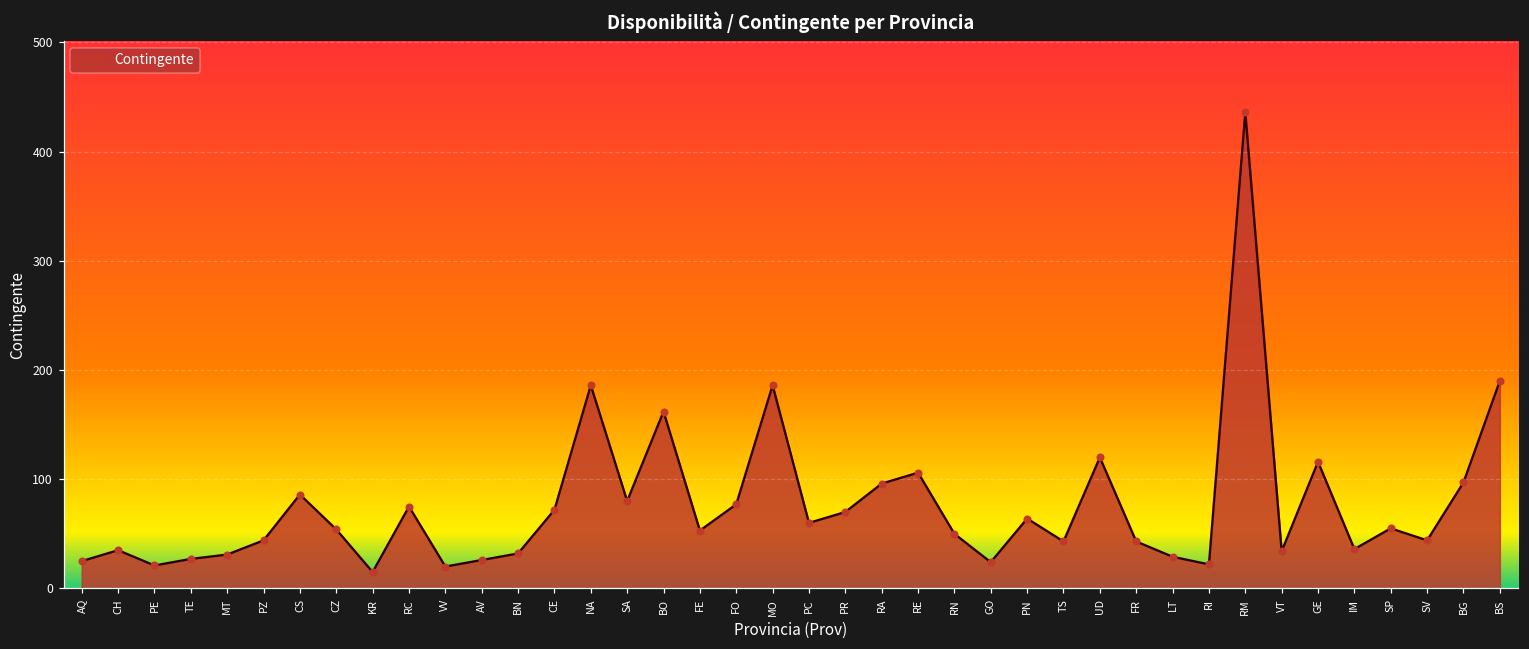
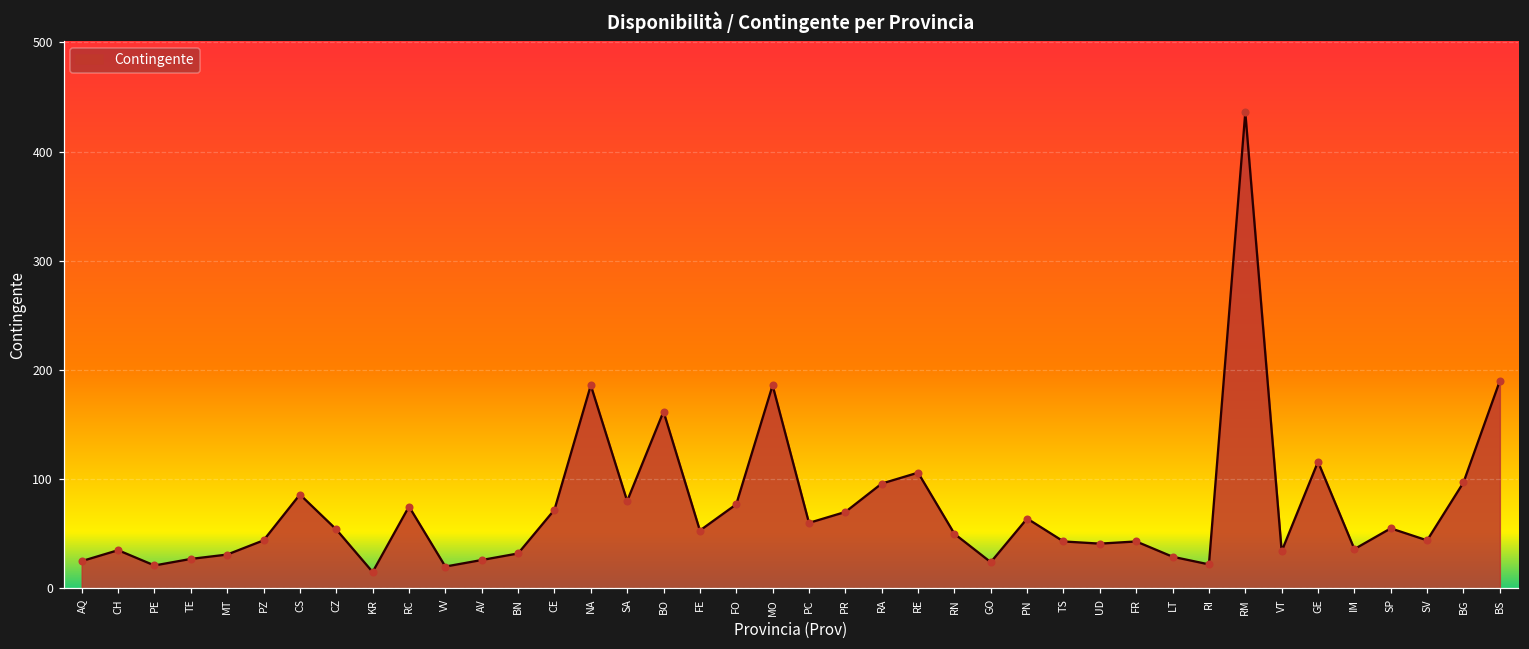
UD: 120 -> 40
